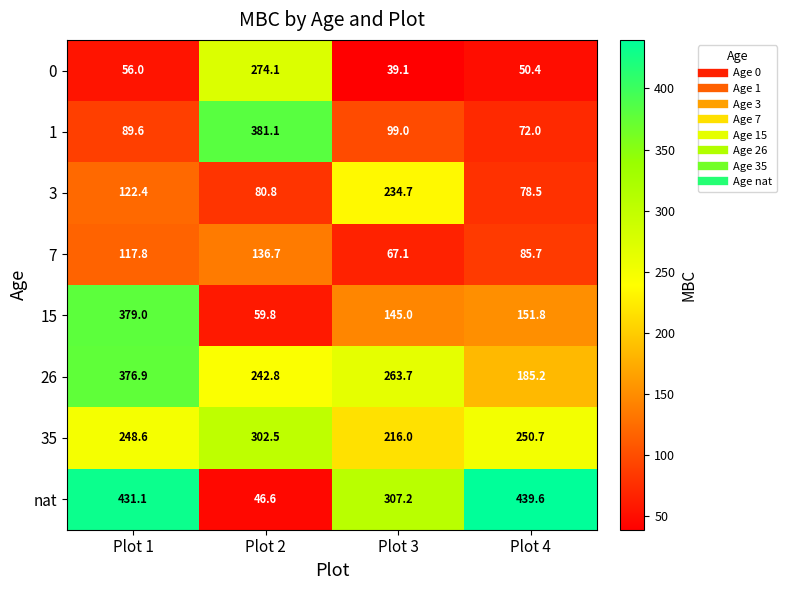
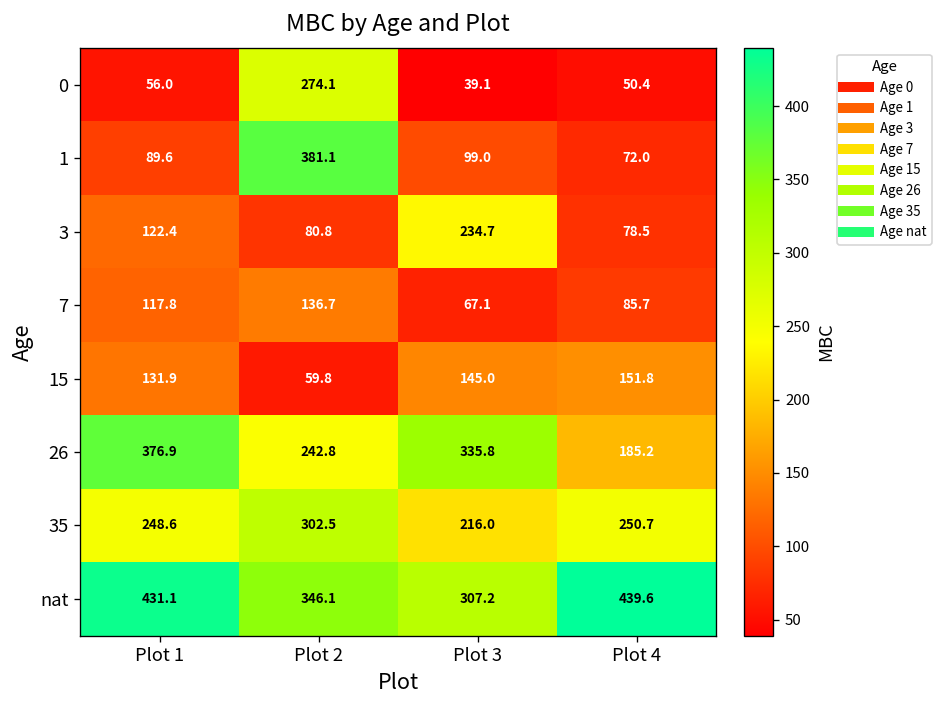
15, Plot 1: 379.0 -> 131.9
26, Plot 3: 263.7 -> 335.8
nat, Plot 2: 46.6 -> 346.1
